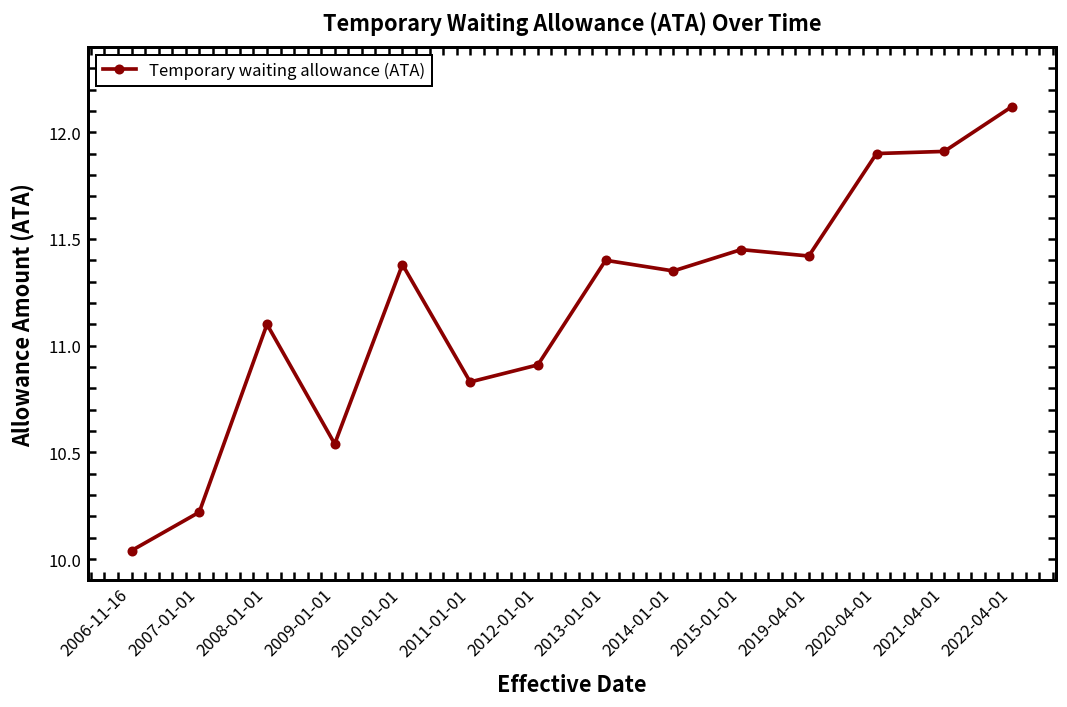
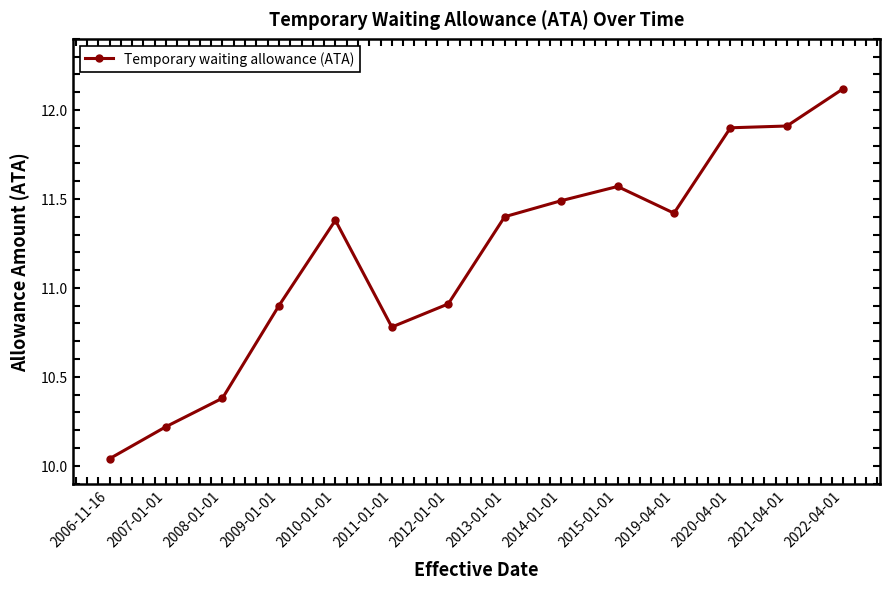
2008-01-01: 11.10 -> 10.38
2009-01-01: 10.54 -> 10.90
2011-01-01: 10.83 -> 10.78
2014-01-01: 11.35 -> 11.49
2015-01-01: 11.45 -> 11.57
